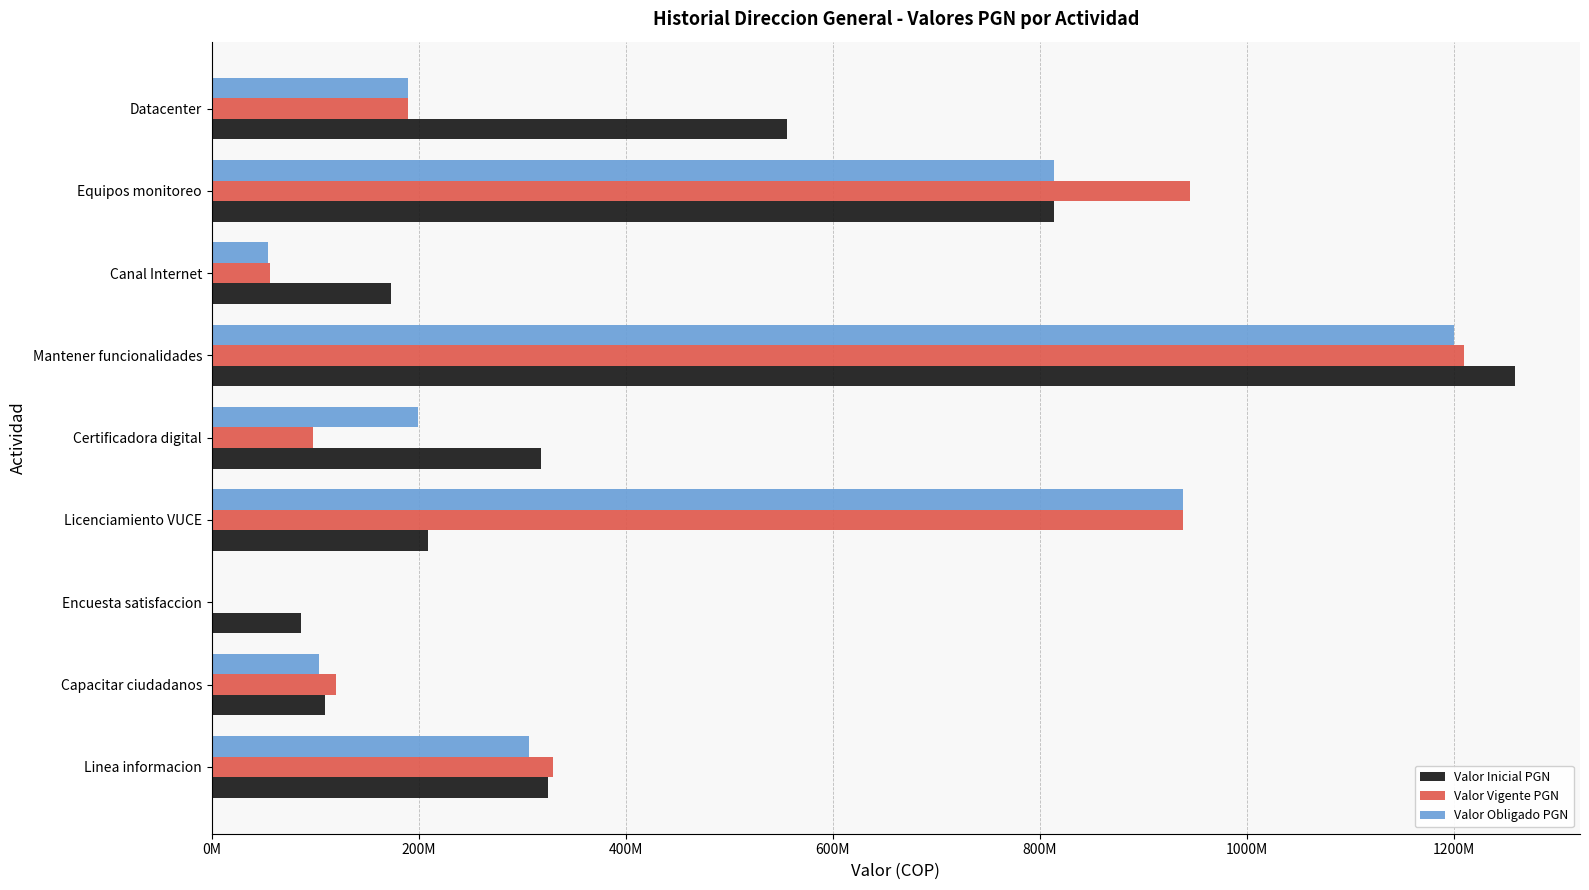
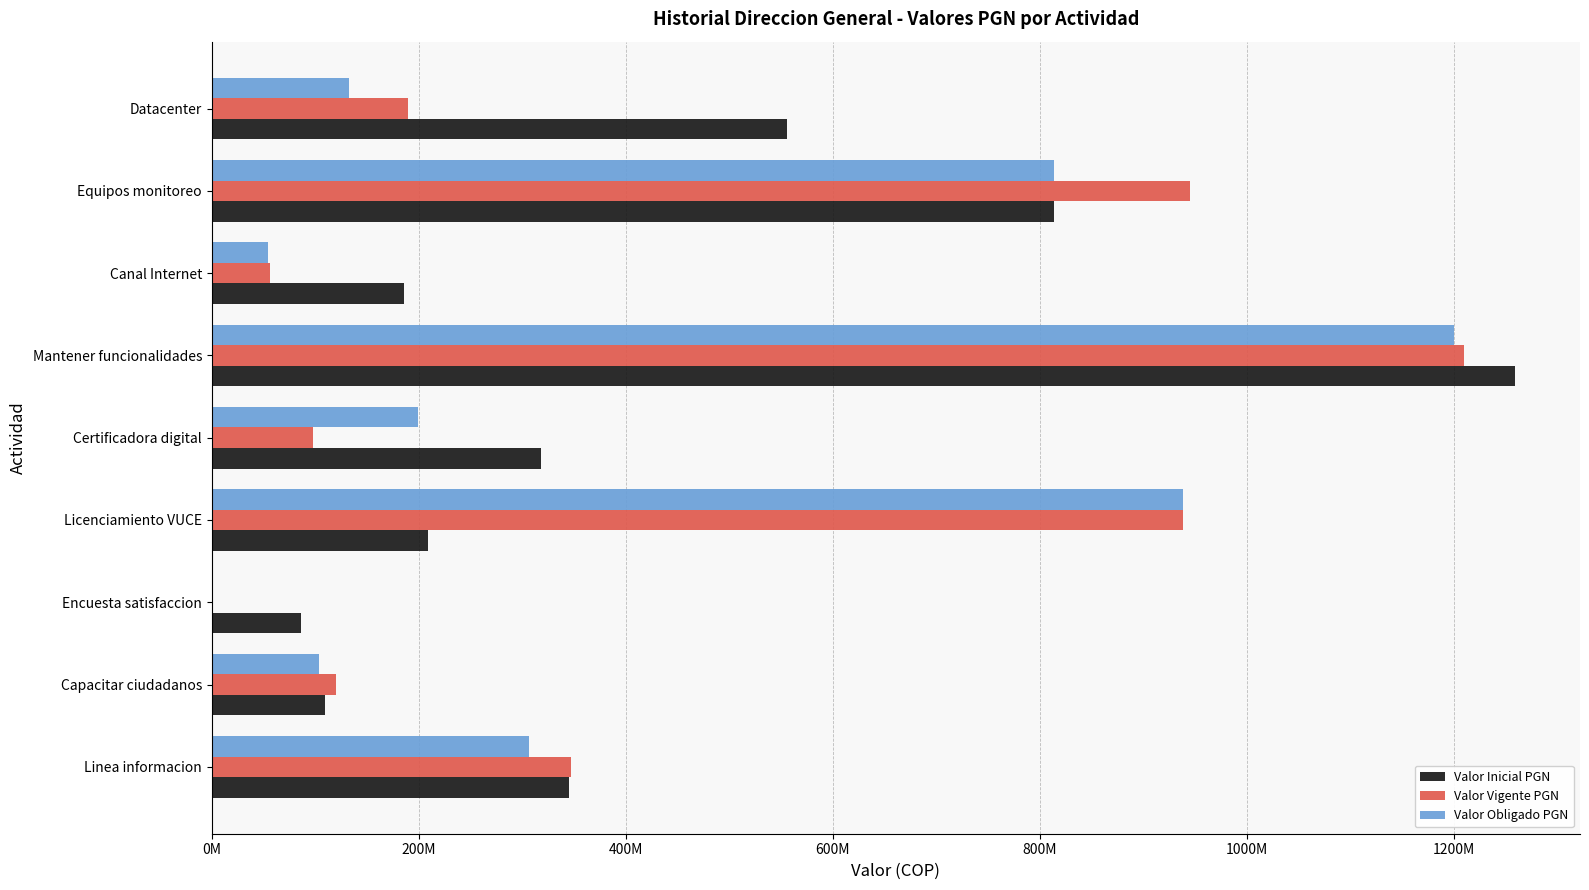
Valor Obligado PGN, Datacenter: 189000000 -> 132000000
Valor Inicial PGN, Canal Internet: 173000000 -> 186000000
Valor Vigente PGN, Linea informacion: 330000000 -> 347000000
Valor Inicial PGN, Linea informacion: 325000000 -> 345000000
